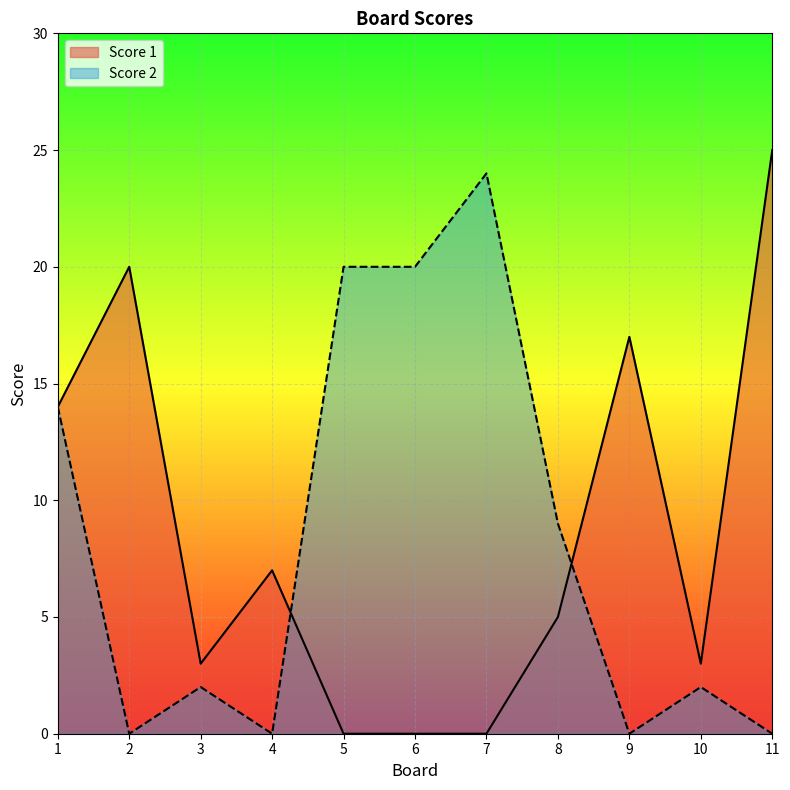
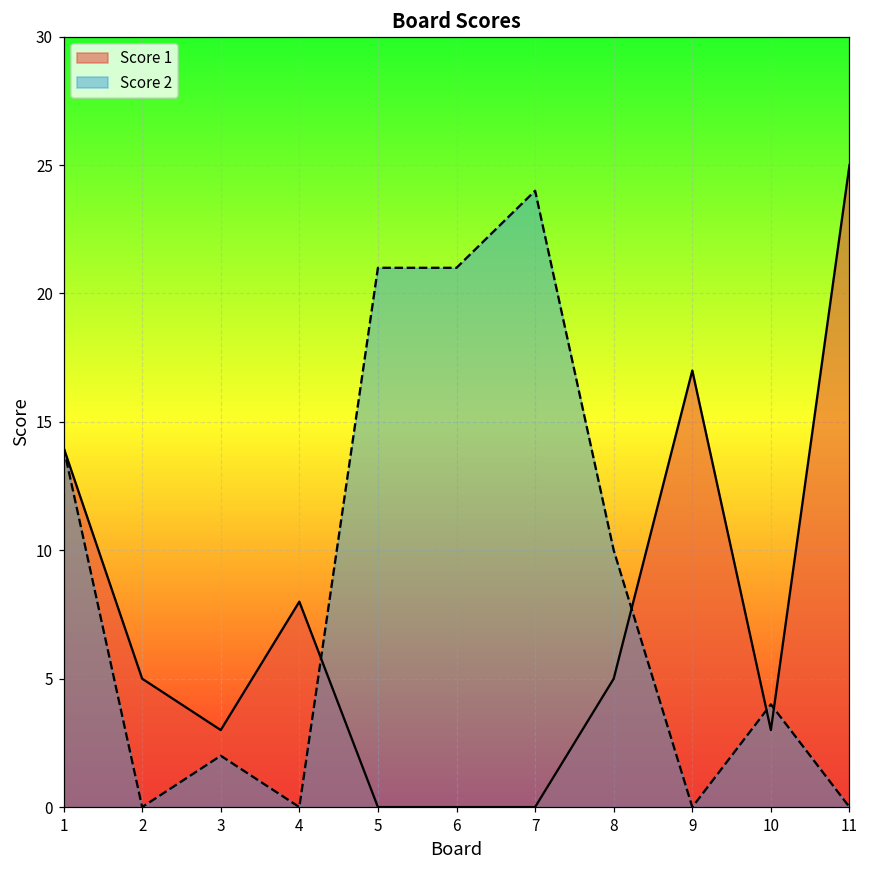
Score 1, 2: 20 -> 5
Score 1, 4: 7 -> 8
Score 2, 5: 20 -> 21
Score 2, 6: 20 -> 21
Score 2, 8: 9 -> 10
Score 2, 10: 2 -> 4
